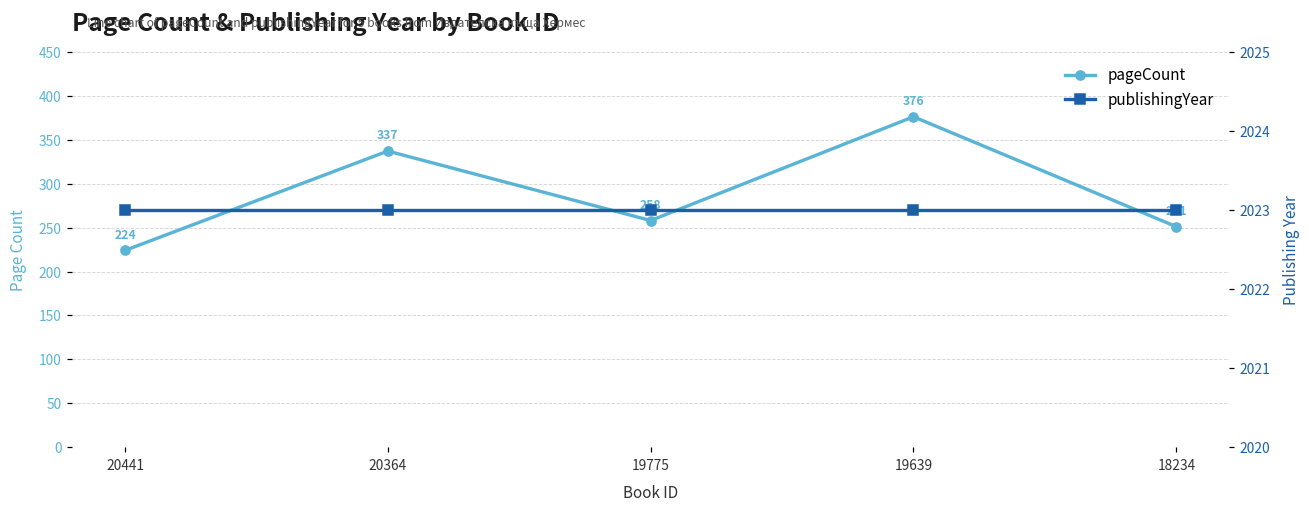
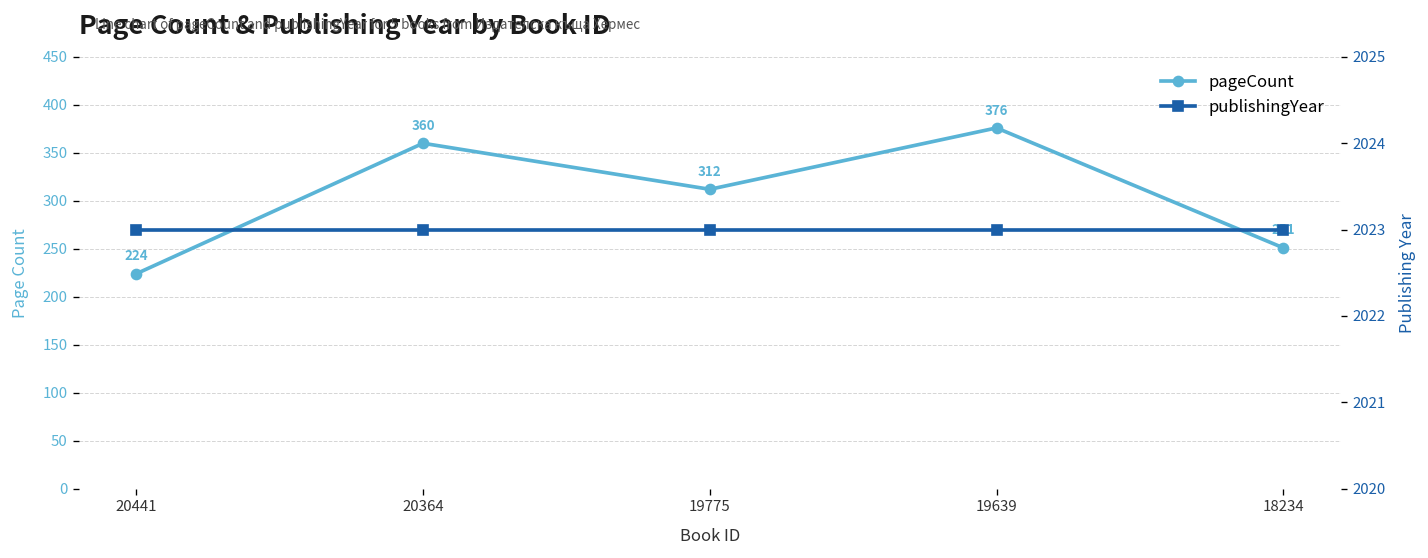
pageCount, 20364: 337 -> 360
pageCount, 19775: 258 -> 312
